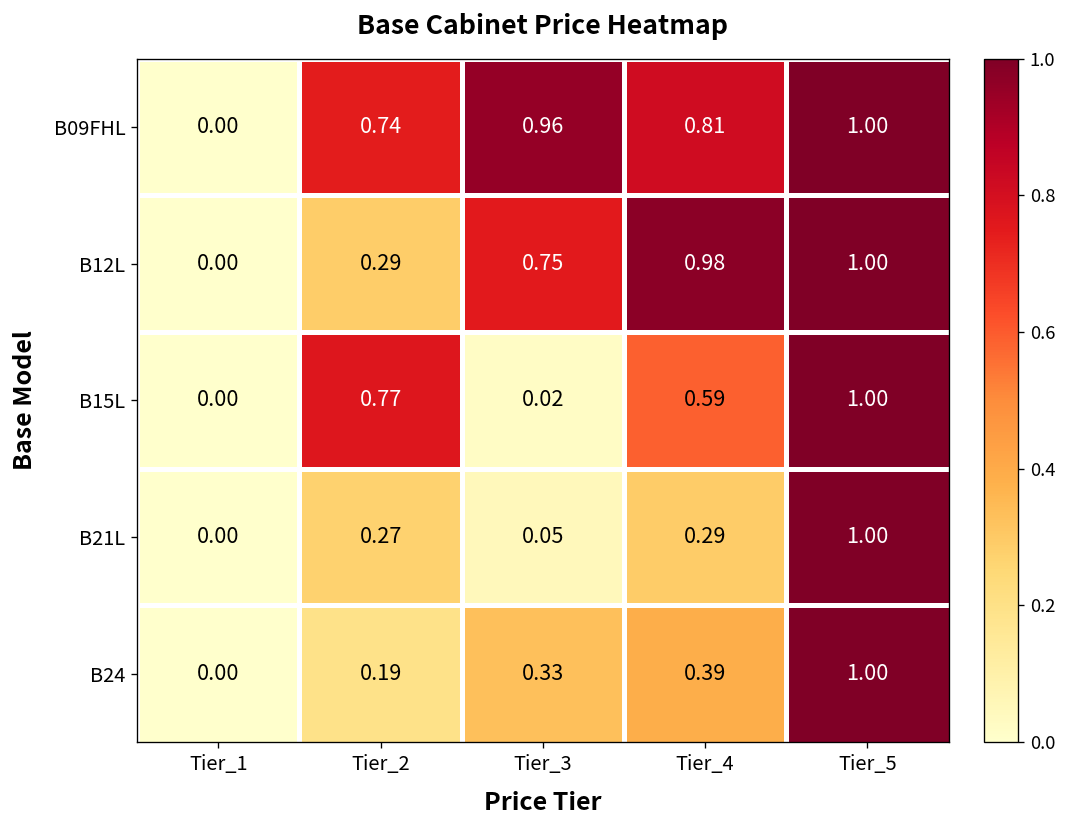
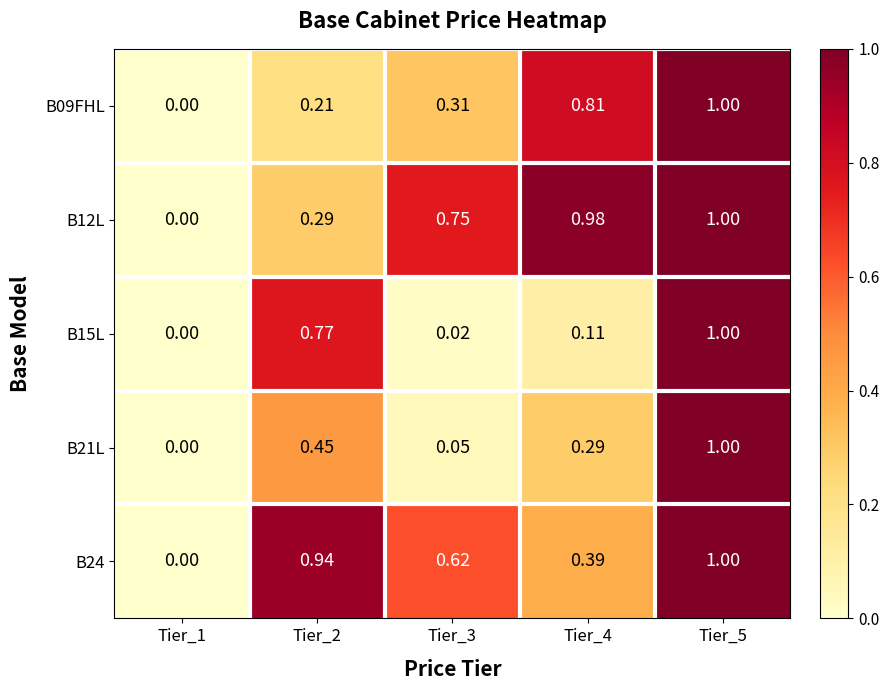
B09FHL, Tier_2: 0.74 -> 0.21
B09FHL, Tier_3: 0.96 -> 0.31
B15L, Tier_4: 0.59 -> 0.11
B21L, Tier_2: 0.27 -> 0.45
B24, Tier_2: 0.19 -> 0.94
B24, Tier_3: 0.33 -> 0.62
